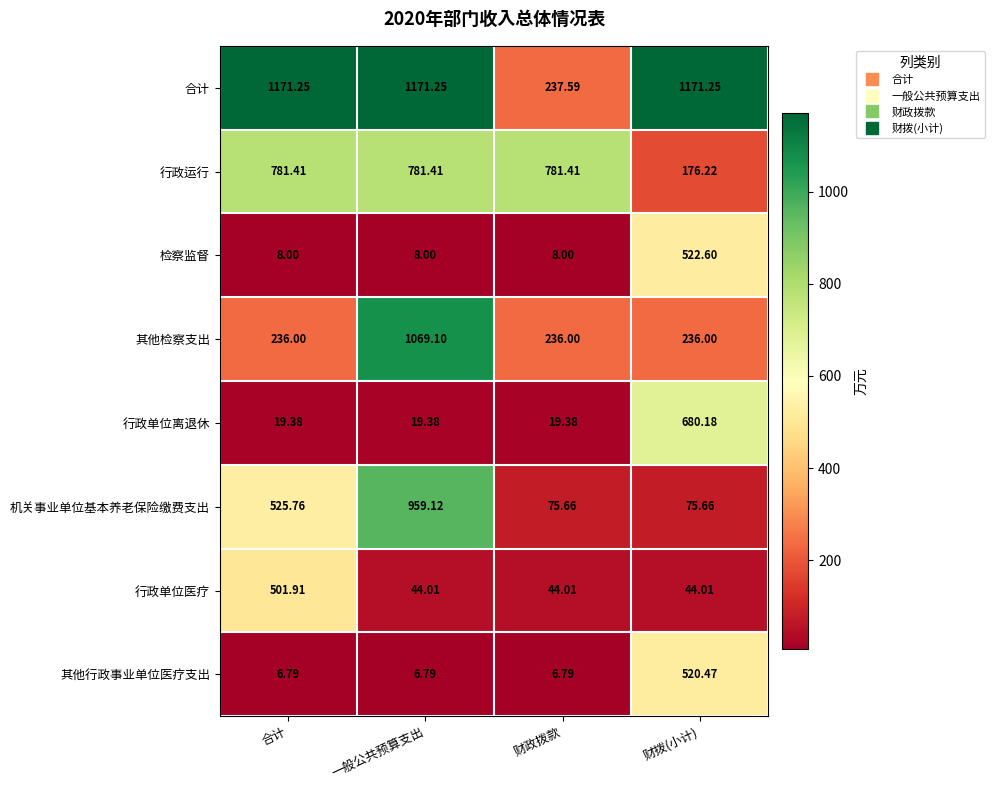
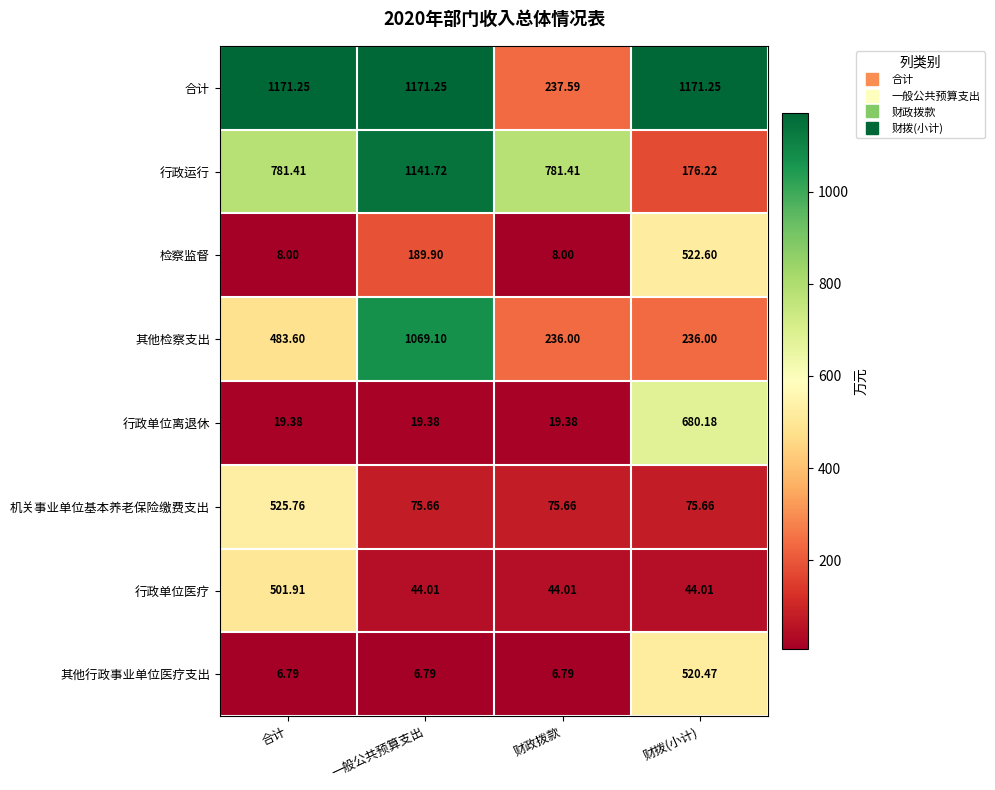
行政运行, 一般公共预算支出: 781.41 -> 1141.72
检察监督, 一般公共预算支出: 8.00 -> 189.90
其他检察支出, 合计: 236.00 -> 483.60
机关事业单位基本养老保险缴费支出, 一般公共预算支出: 959.12 -> 75.66
